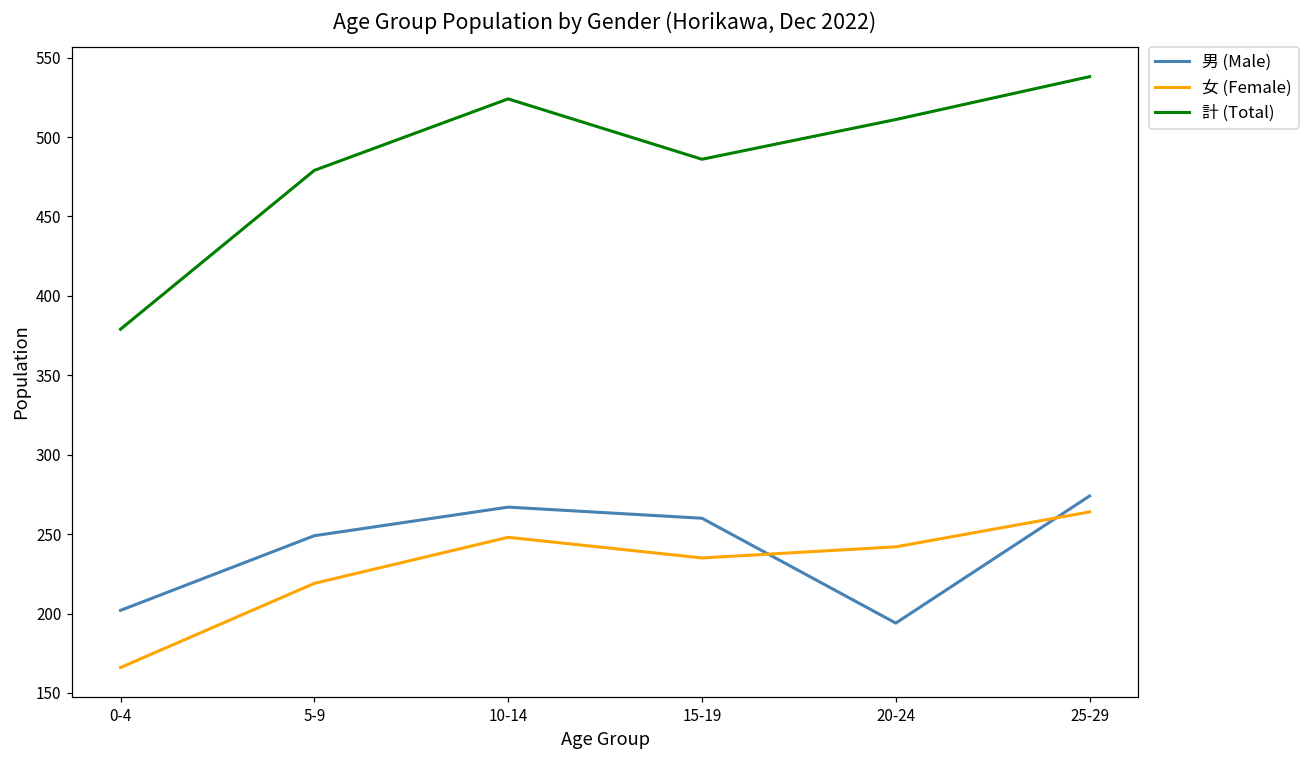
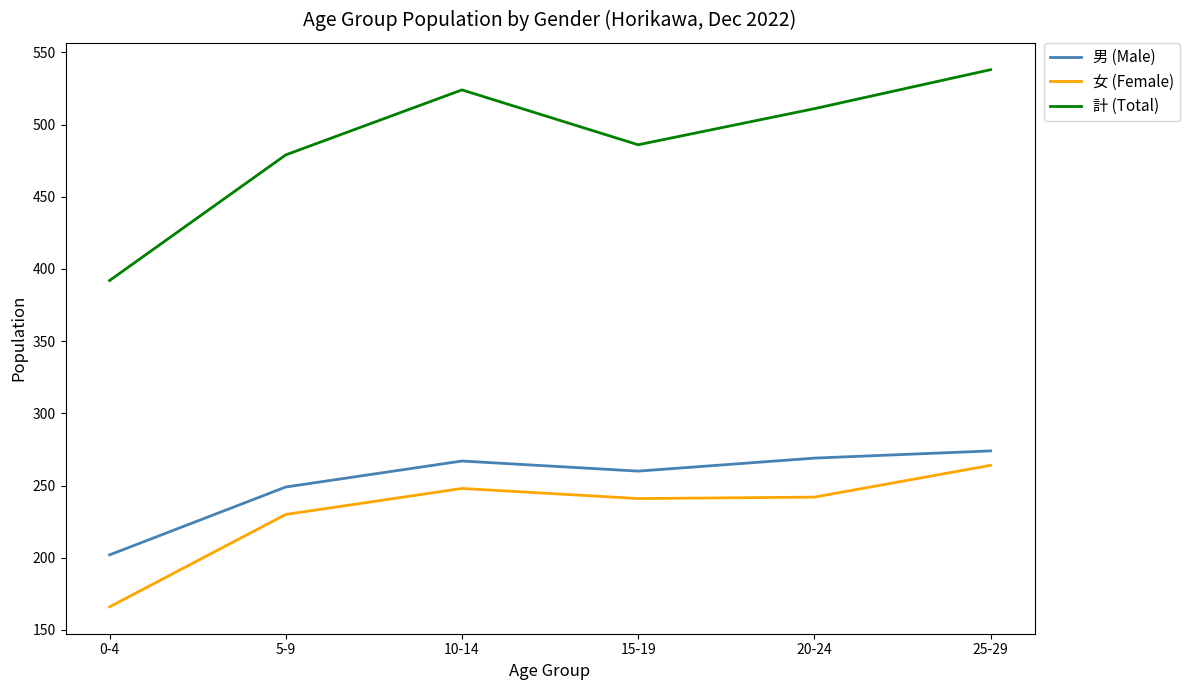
計 (Total), 0-4: 379 -> 392
女 (Female), 5-9: 219 -> 230
女 (Female), 15-19: 235 -> 241
男 (Male), 20-24: 194 -> 269
